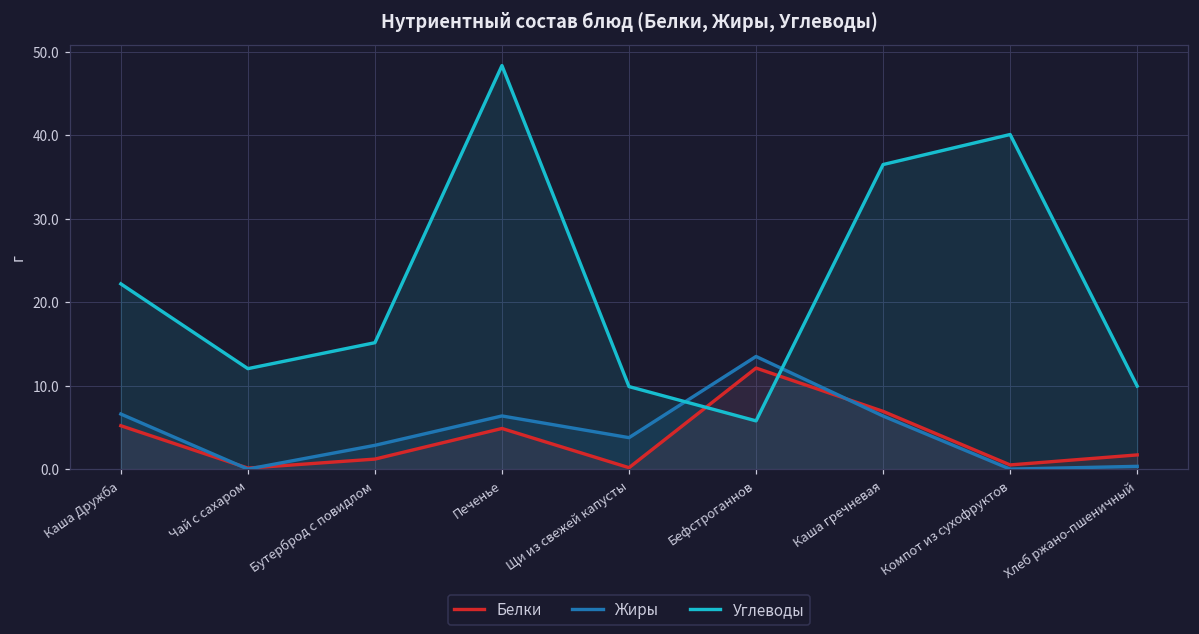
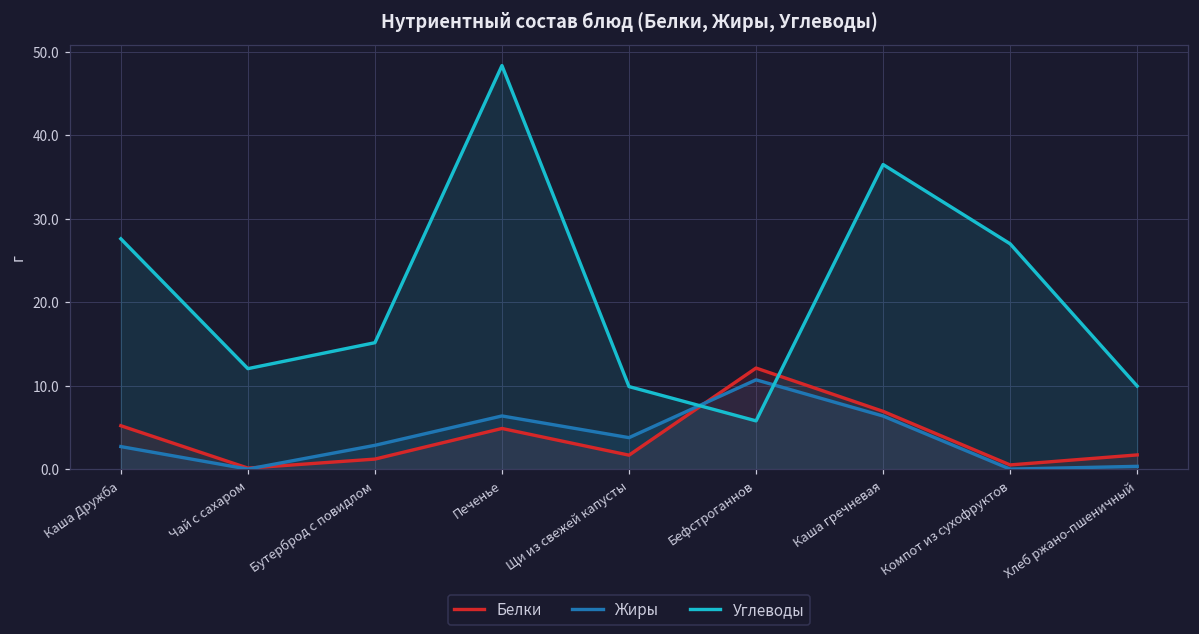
Жиры, Каша Дружба: 7 -> 3
Углеводы, Каша Дружба: 22 -> 28
Белки, Щи из свежей капусты: 0 -> 2
Жиры, Бефстроганнов: 14 -> 11
Углеводы, Компот из сухофруктов: 40 -> 27
